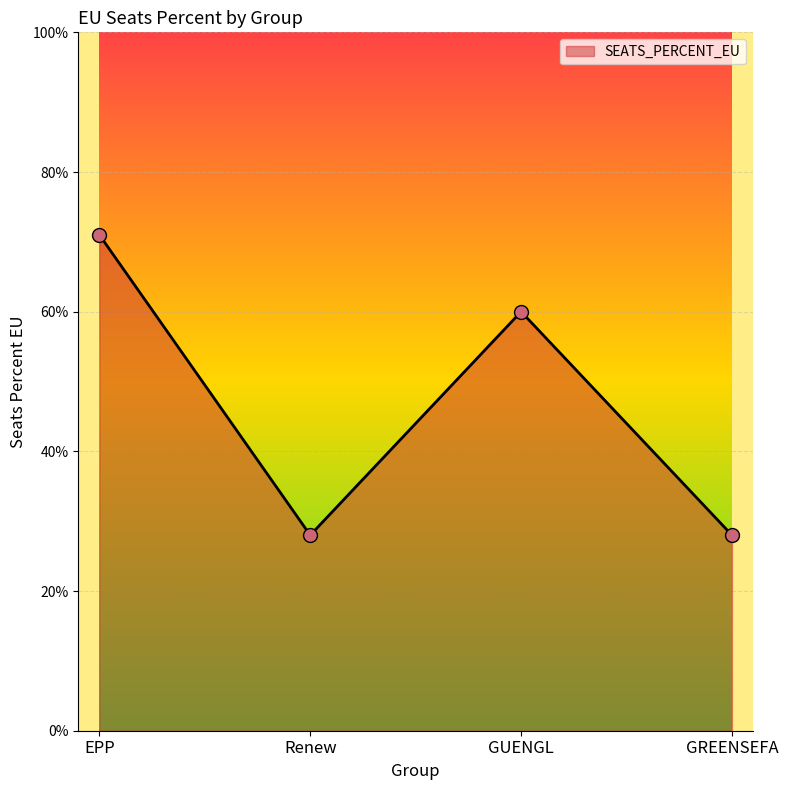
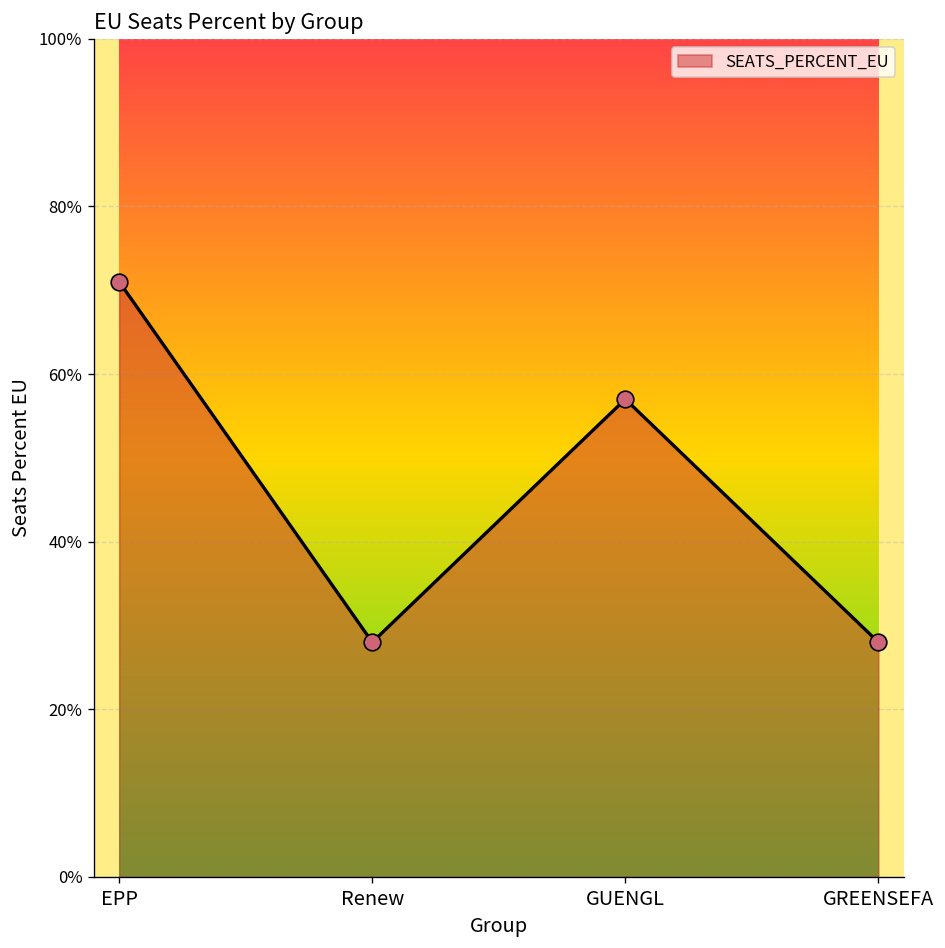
GUENGL: 60% -> 57%
